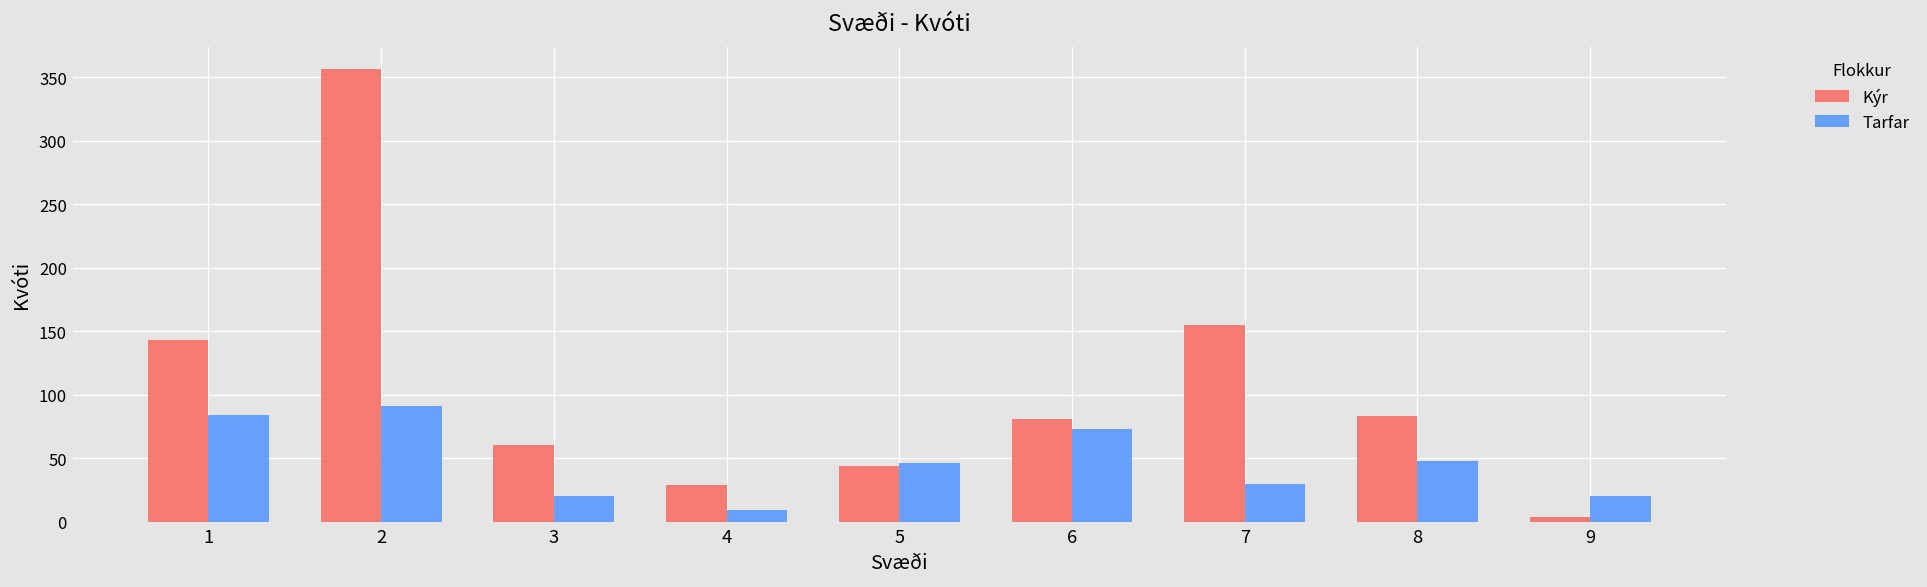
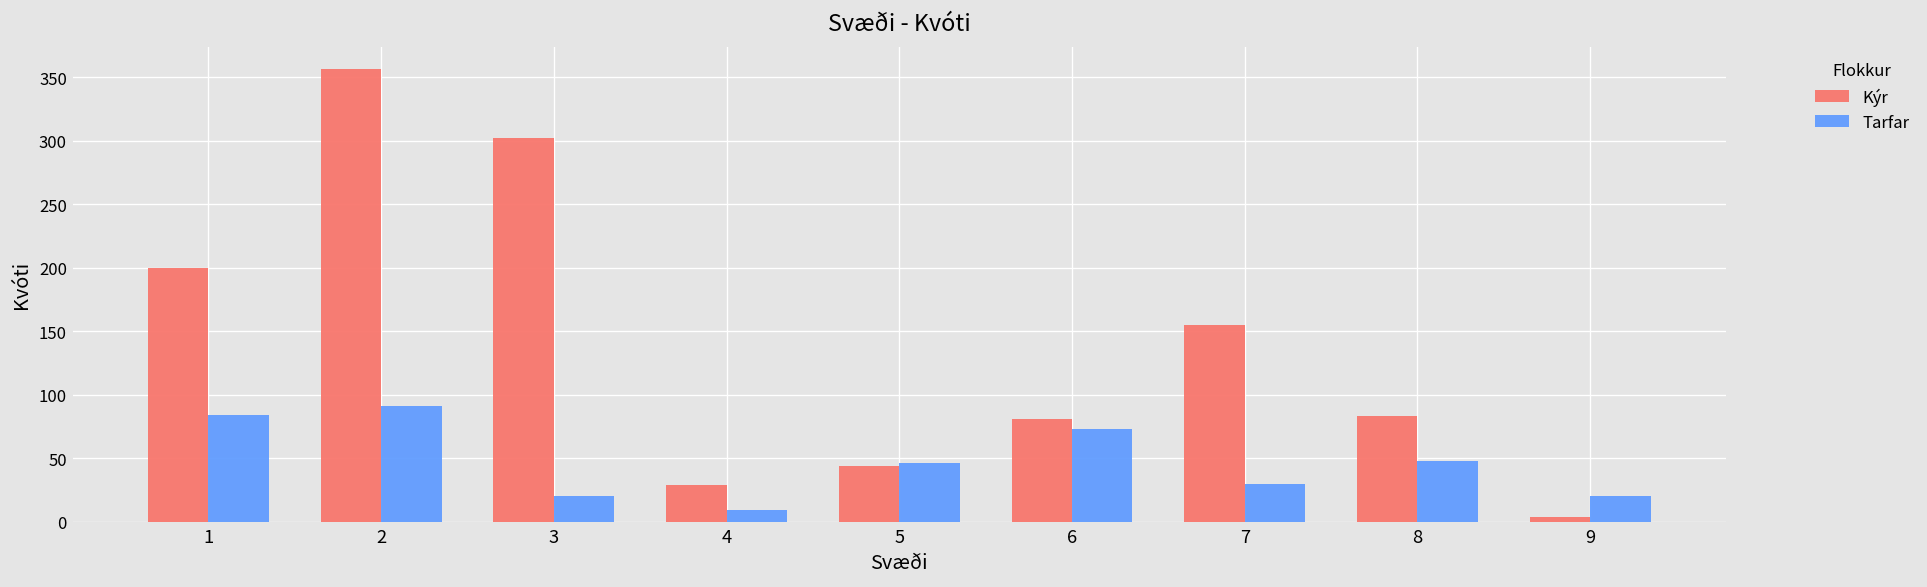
Kýr, 1: 143 -> 200
Kýr, 3: 60 -> 302
